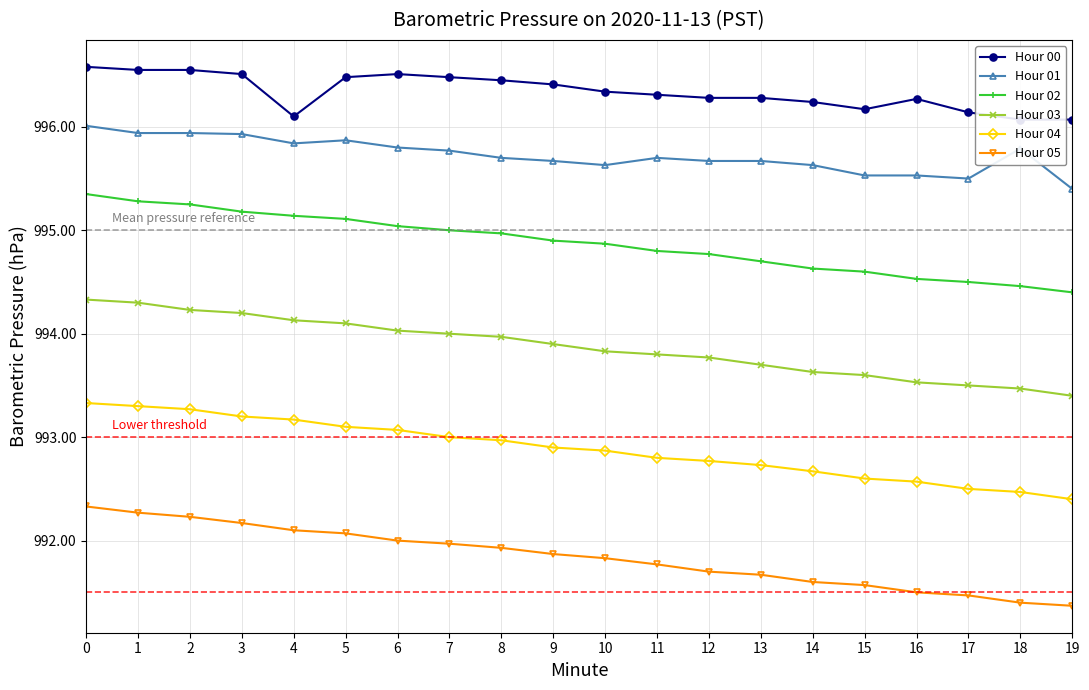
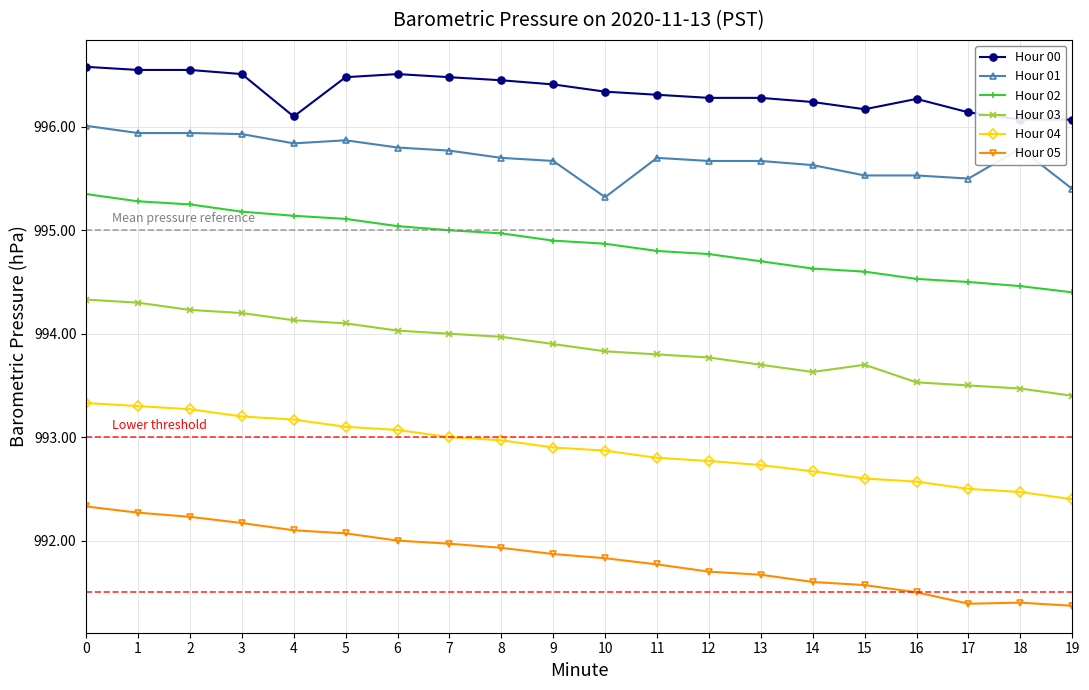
Hour 01, 10: 995.63 -> 995.32
Hour 03, 15: 993.6 -> 993.7
Hour 05, 17: 991.47 -> 991.39
